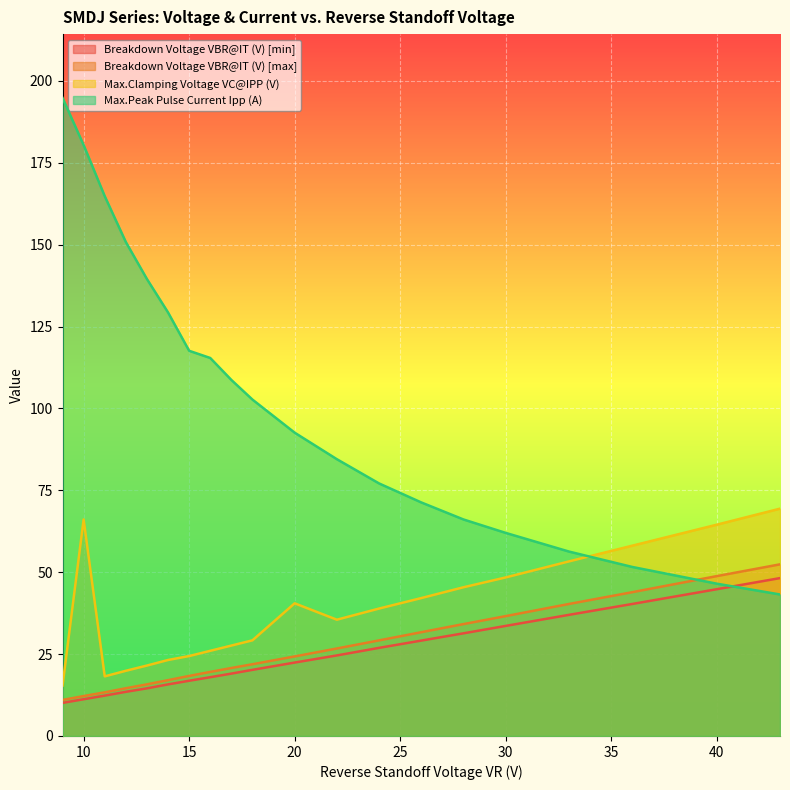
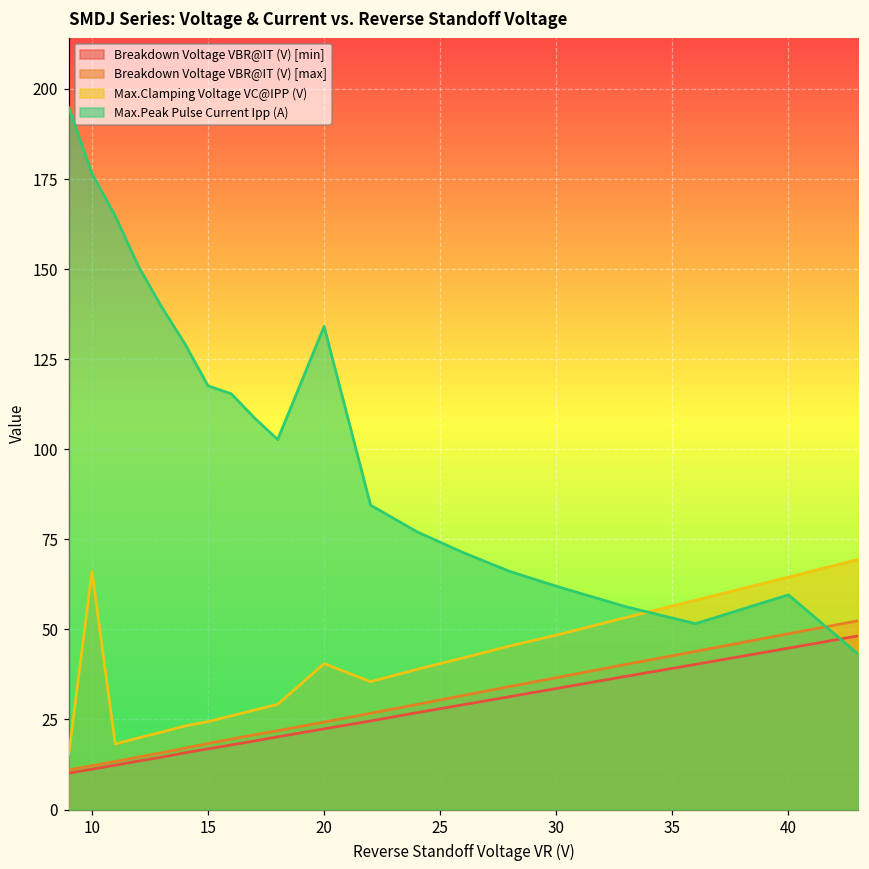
Max.Peak Pulse Current Ipp (A), 10: 180 -> 177
Max.Peak Pulse Current Ipp (A), 20: 93 -> 134
Max.Peak Pulse Current Ipp (A), 40: 47 -> 60
